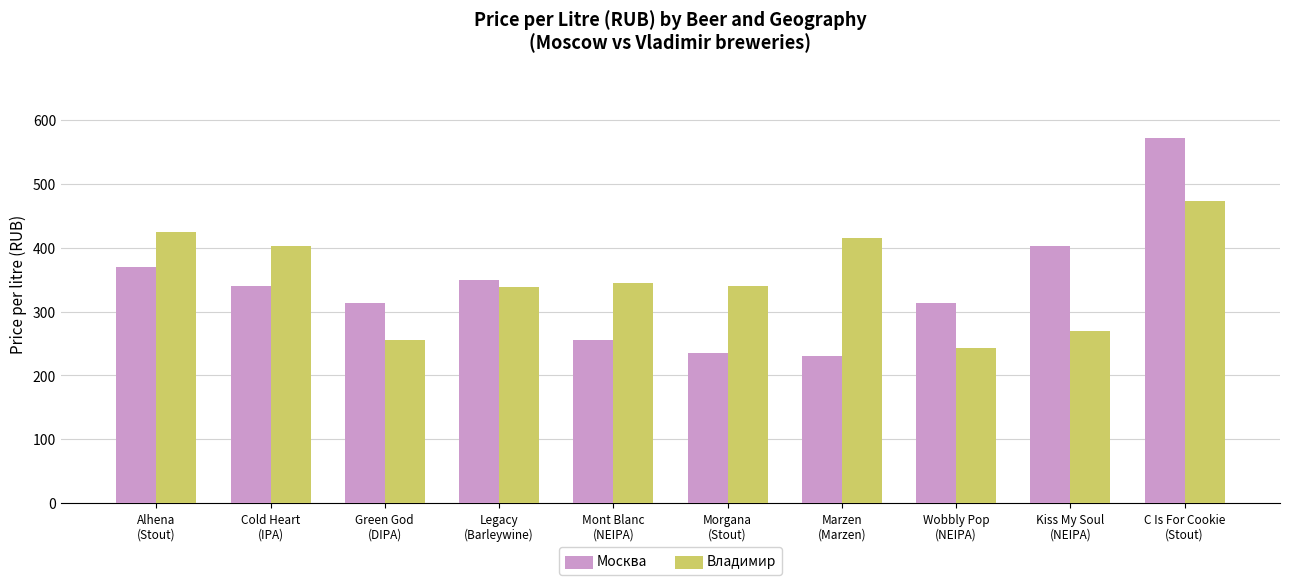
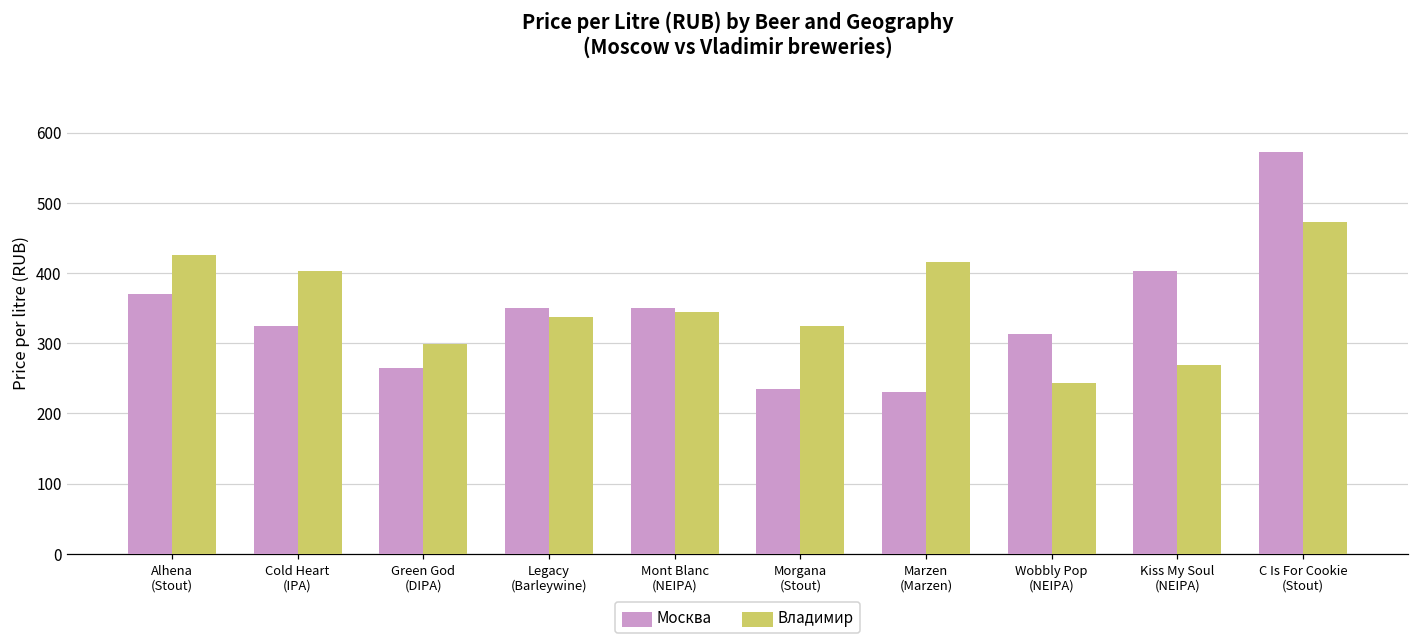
Москва, Cold Heart (IPA): 340 -> 330
Москва, Green God (DIPA): 310 -> 270
Владимир, Green God (DIPA): 260 -> 300
Москва, Mont Blanc (NEIPA): 260 -> 350
Владимир, Morgana (Stout): 340 -> 330
